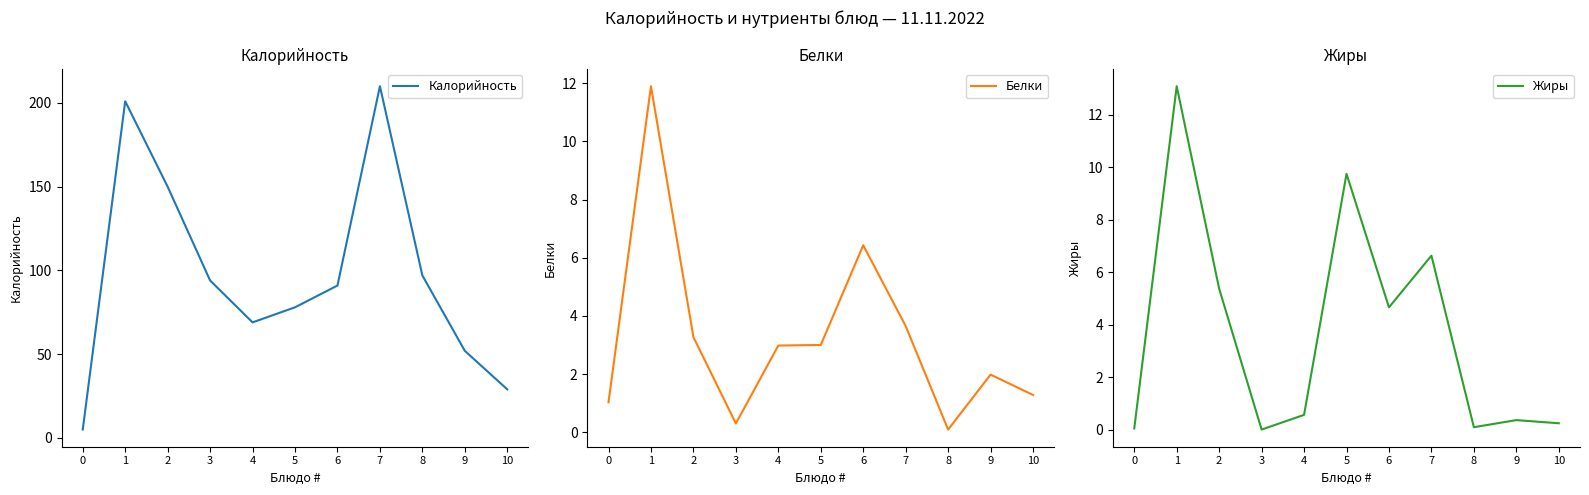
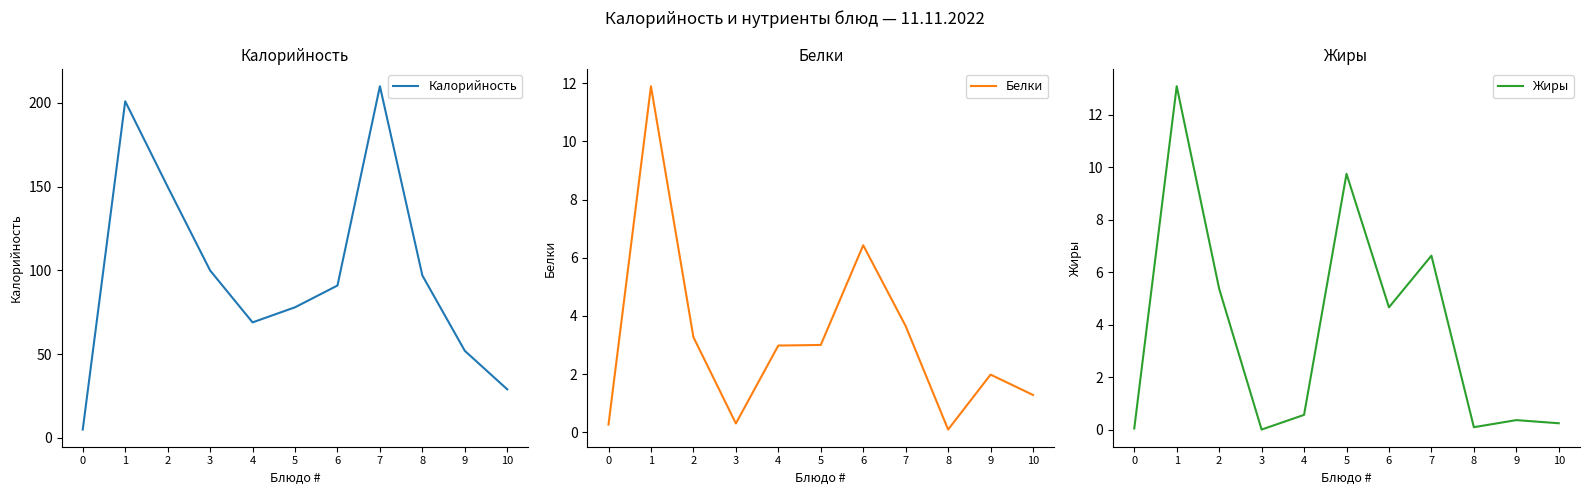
Калорийность, 3: 94 -> 100
Белки, 0: 1.0 -> 0.3
